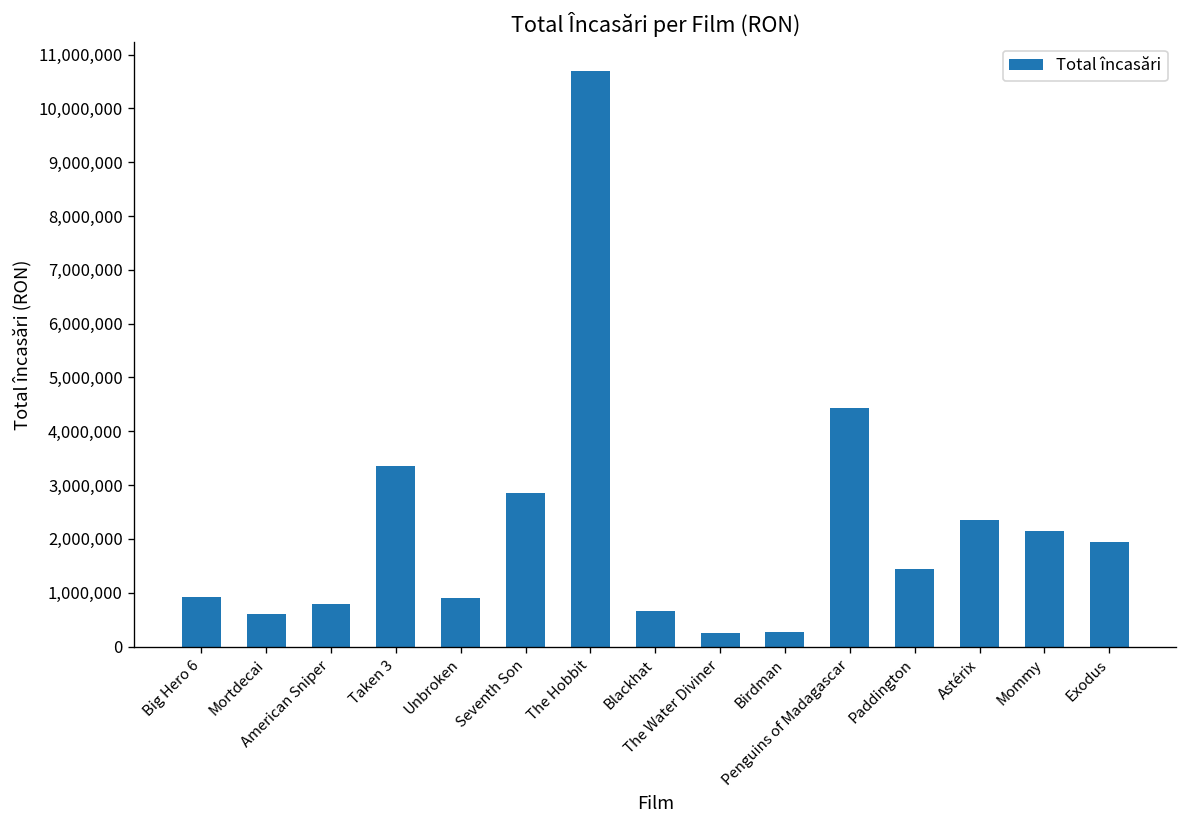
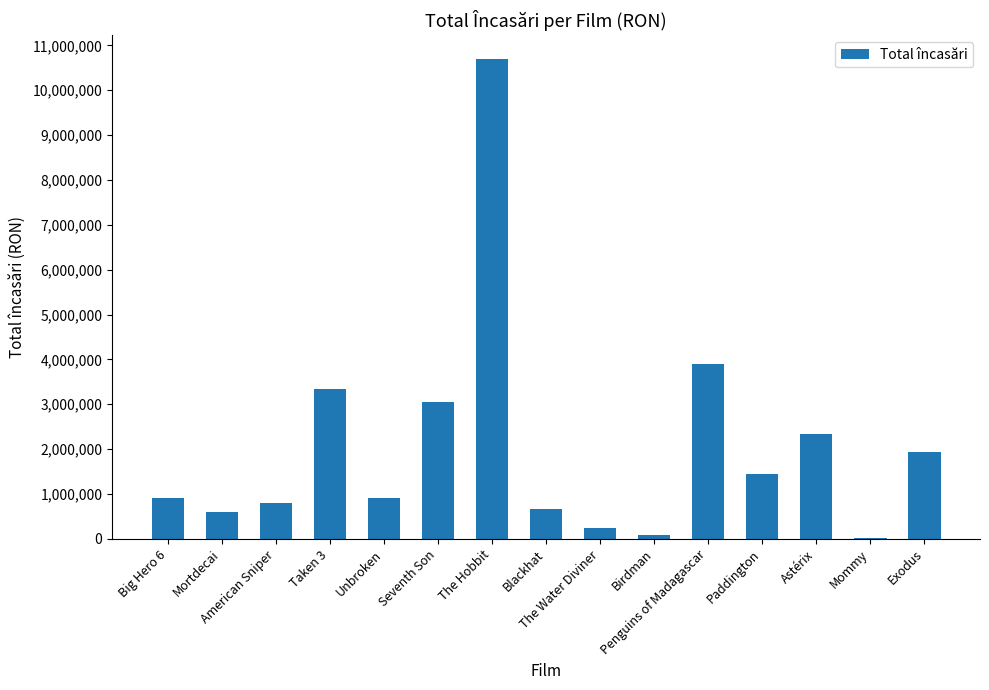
Seventh Son: 2,800,000 -> 3,100,000
Birdman: 300,000 -> 100,000
Penguins of Madagascar: 4,400,000 -> 3,900,000
Mommy: 2,100,000 -> 0
